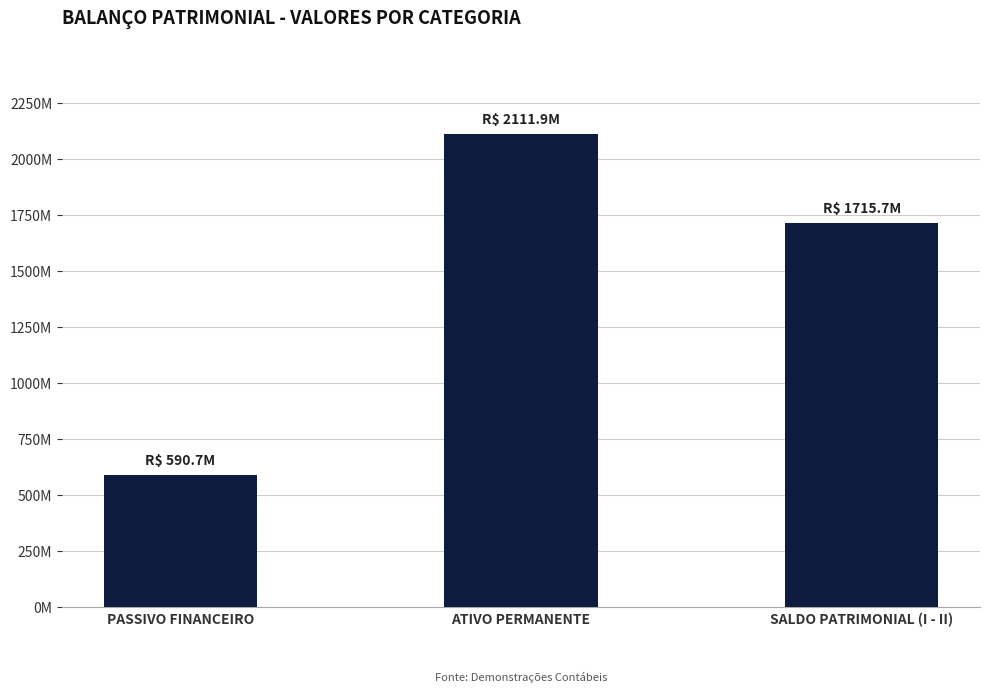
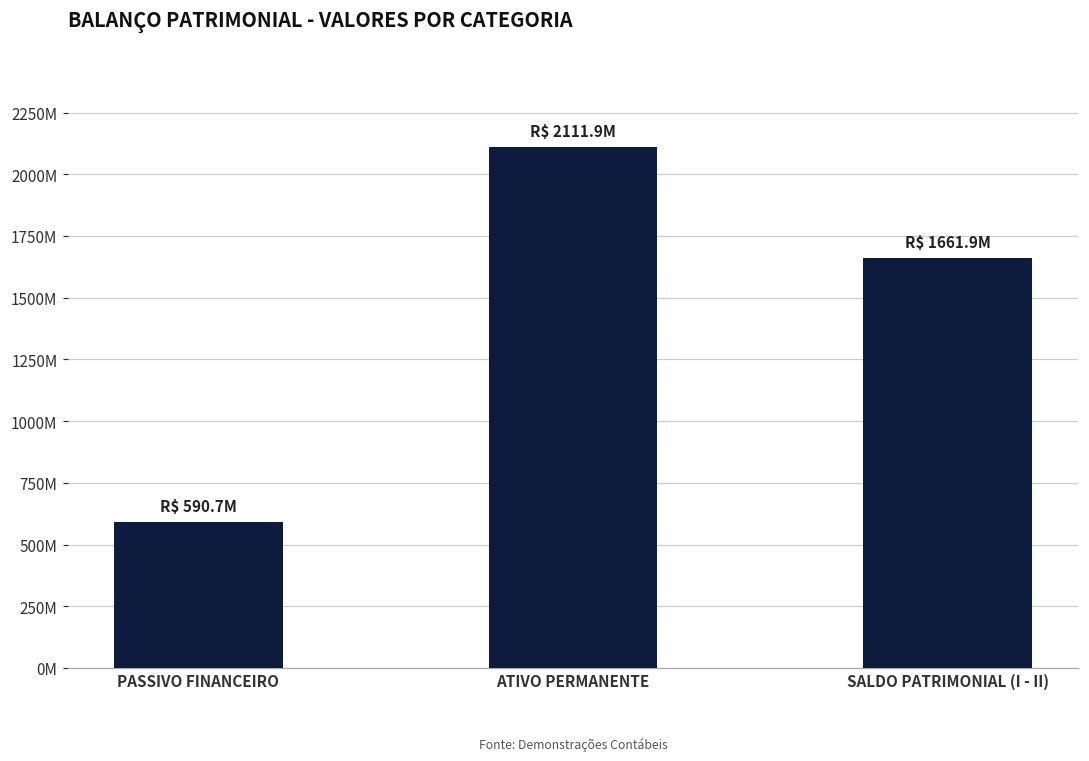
SALDO PATRIMONIAL (I - II): 1715.7M -> 1661.9M
